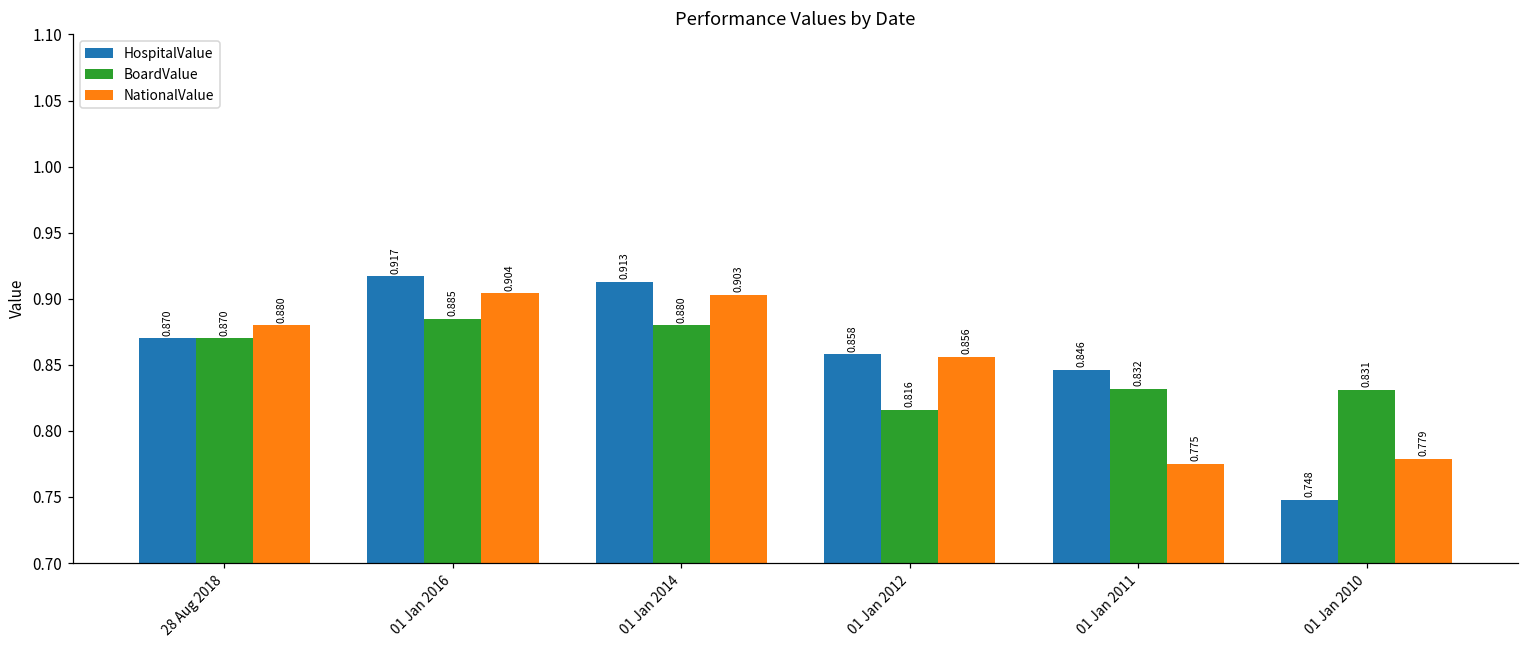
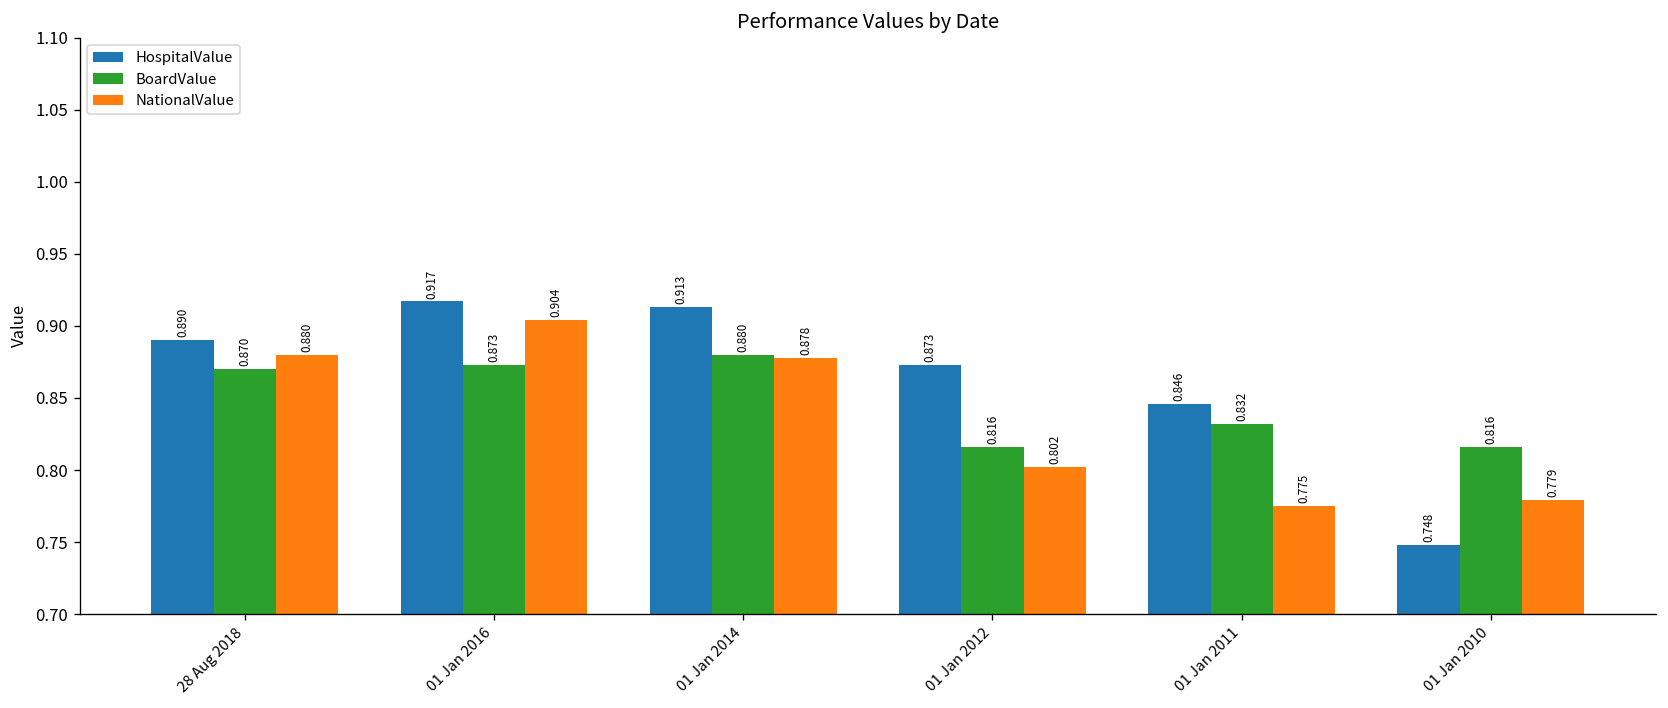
HospitalValue, 28 Aug 2018: 0.870 -> 0.890
BoardValue, 01 Jan 2016: 0.885 -> 0.873
NationalValue, 01 Jan 2014: 0.903 -> 0.878
HospitalValue, 01 Jan 2012: 0.858 -> 0.873
NationalValue, 01 Jan 2012: 0.856 -> 0.802
BoardValue, 01 Jan 2010: 0.831 -> 0.816
